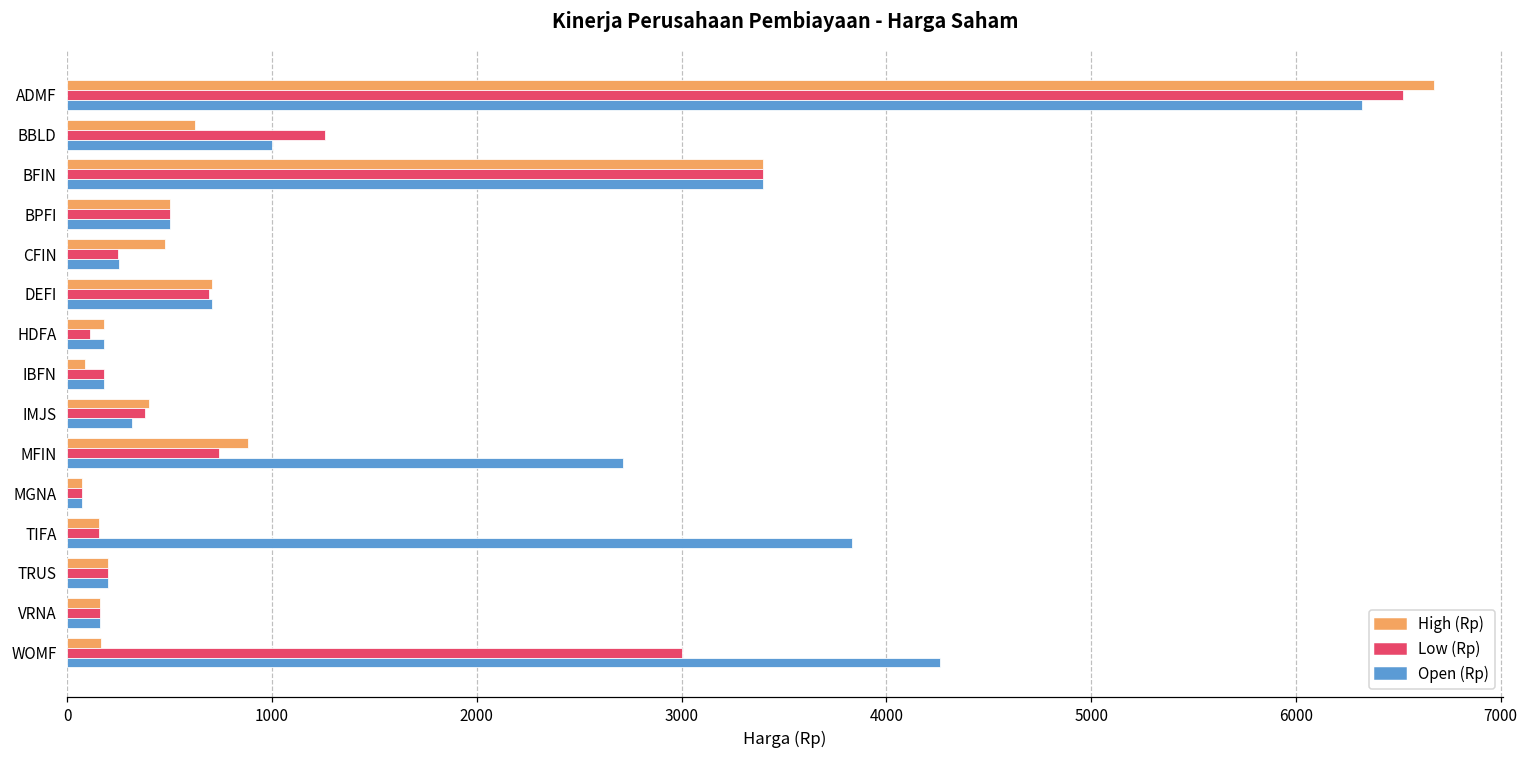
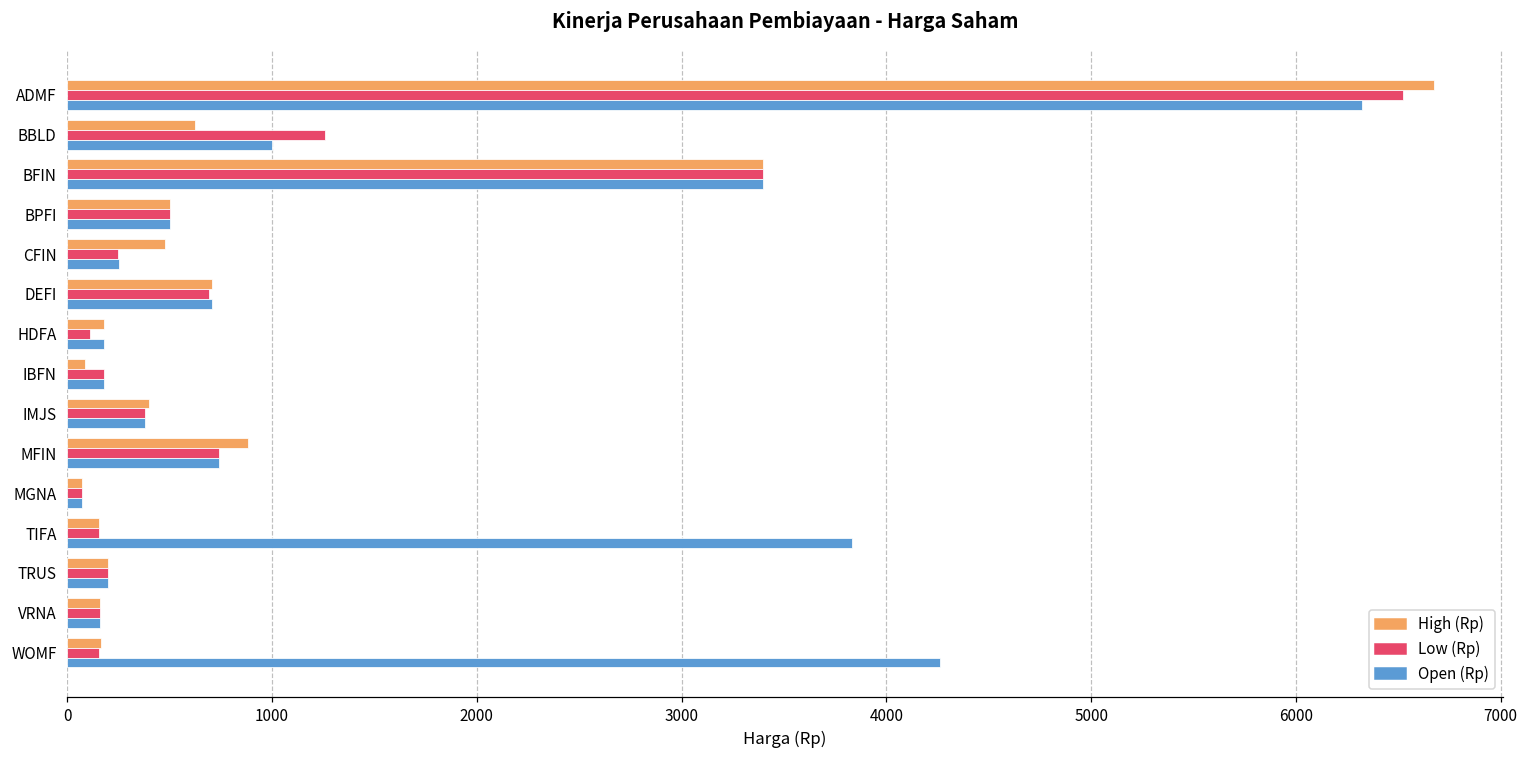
Open (Rp), IMJS: 310 -> 380
Open (Rp), MFIN: 2710 -> 740
Low (Rp), WOMF: 3000 -> 150
